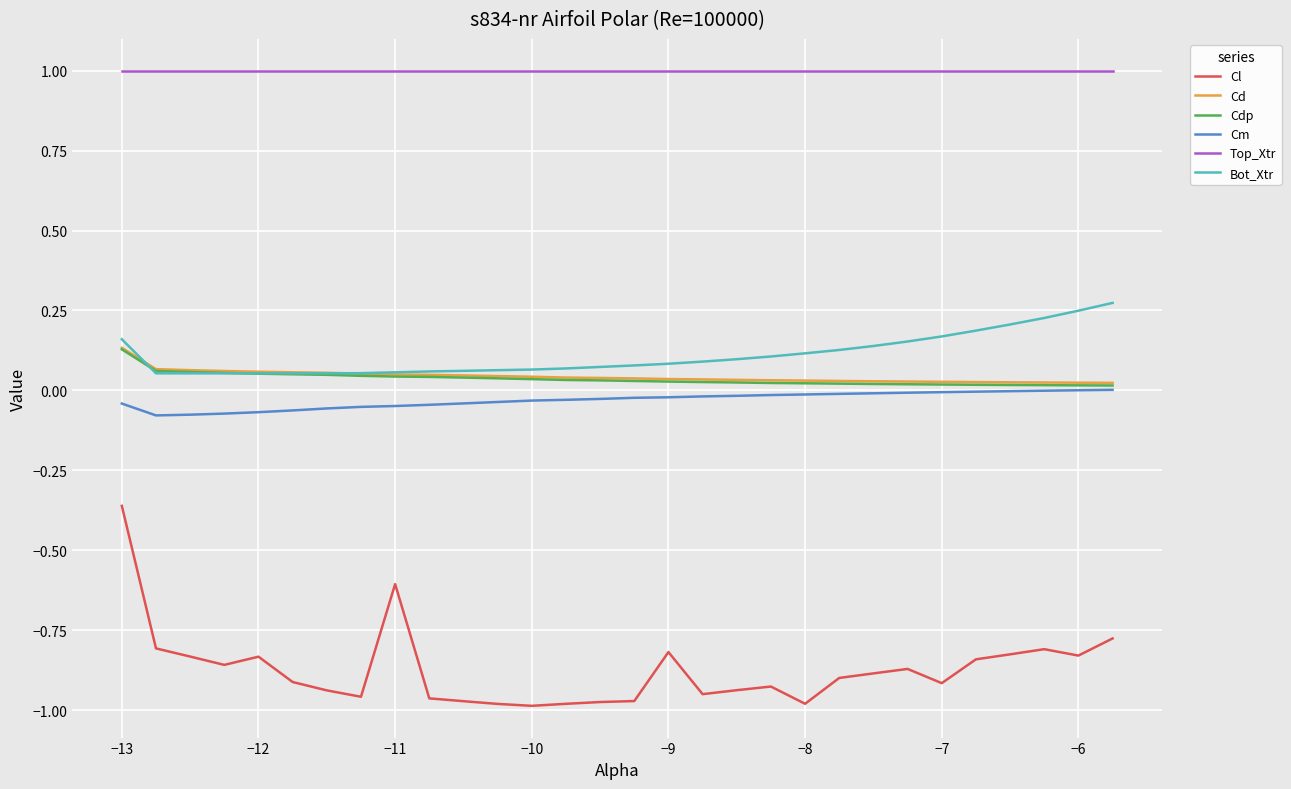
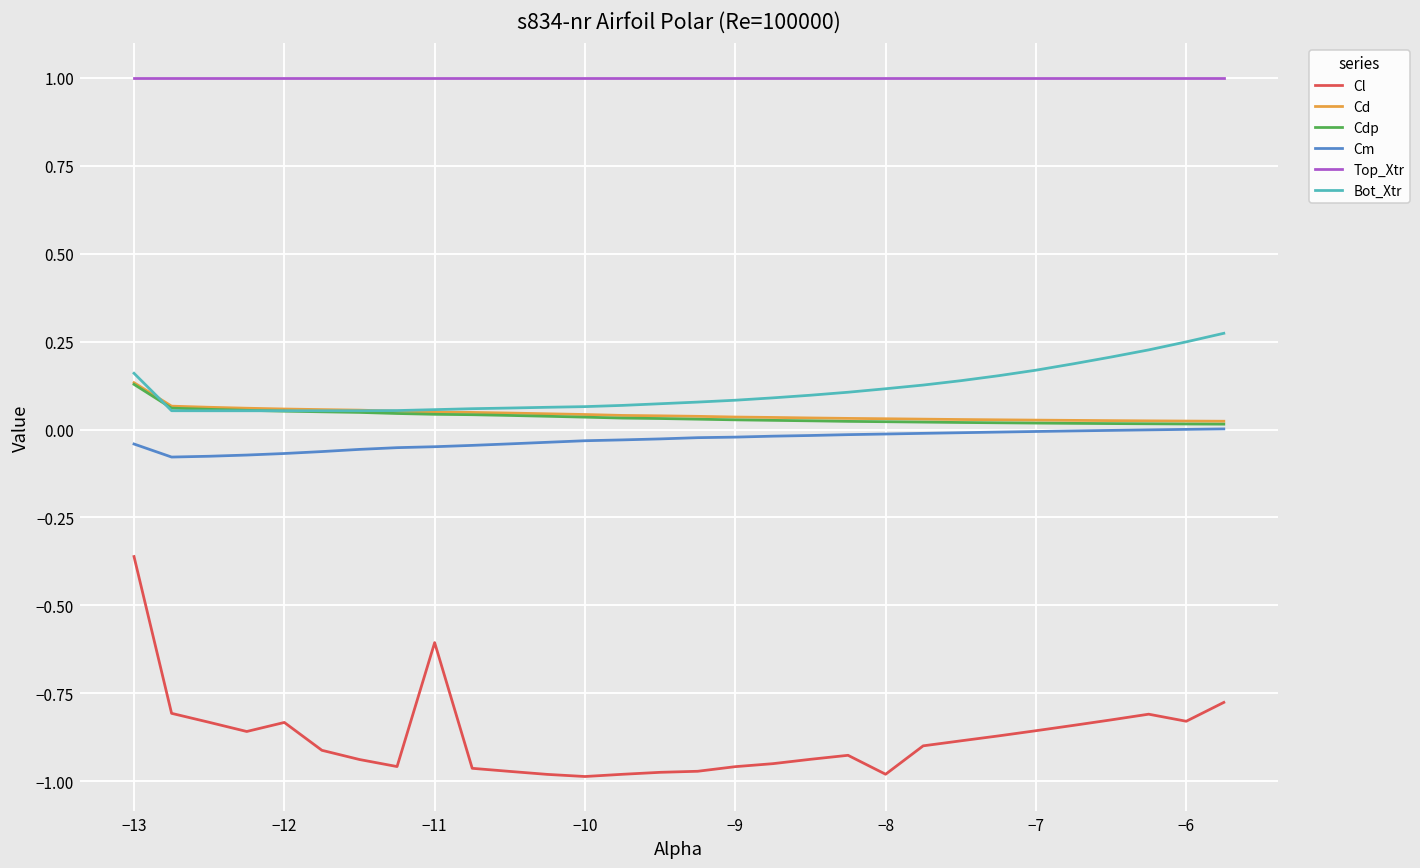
Cl, −9: -0.82 -> -0.96
Cl, −7: -0.92 -> -0.86
